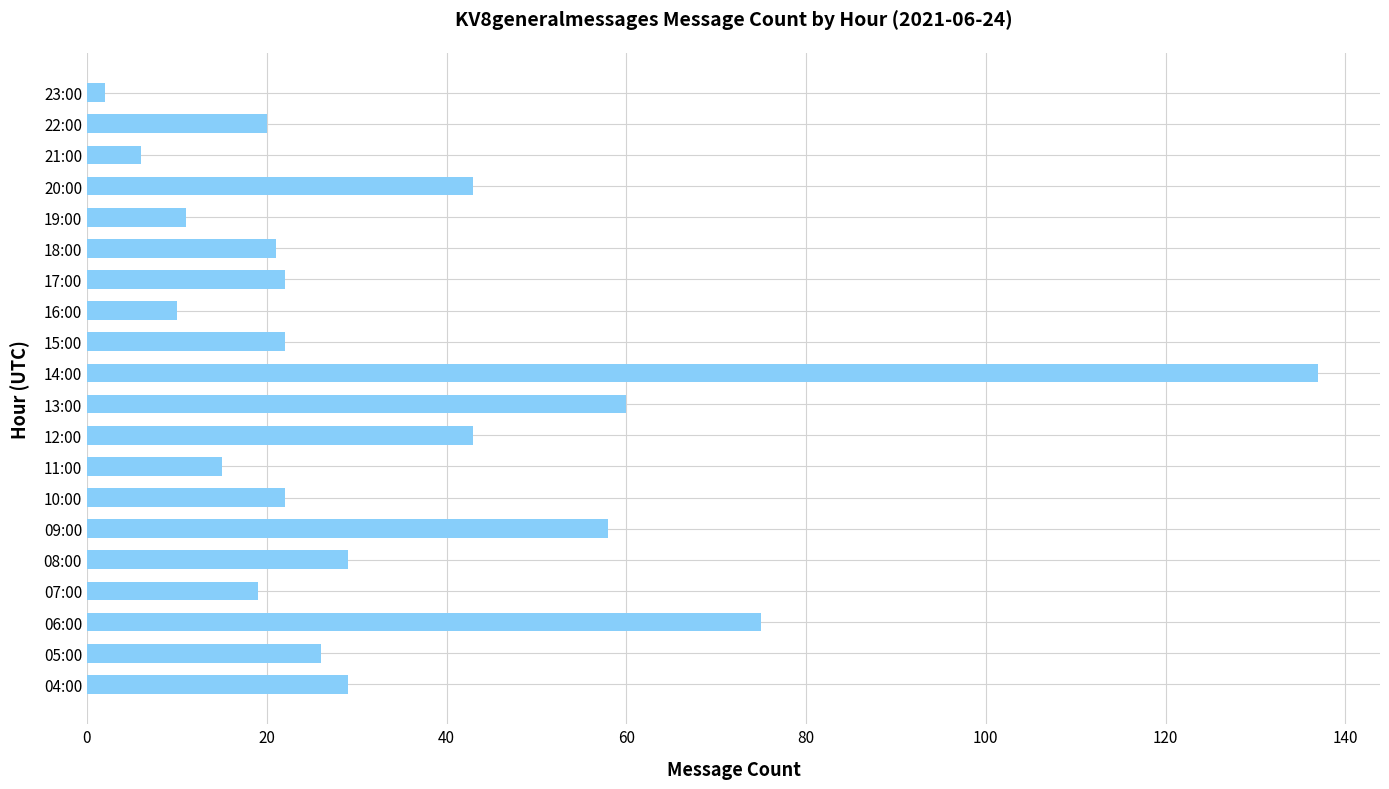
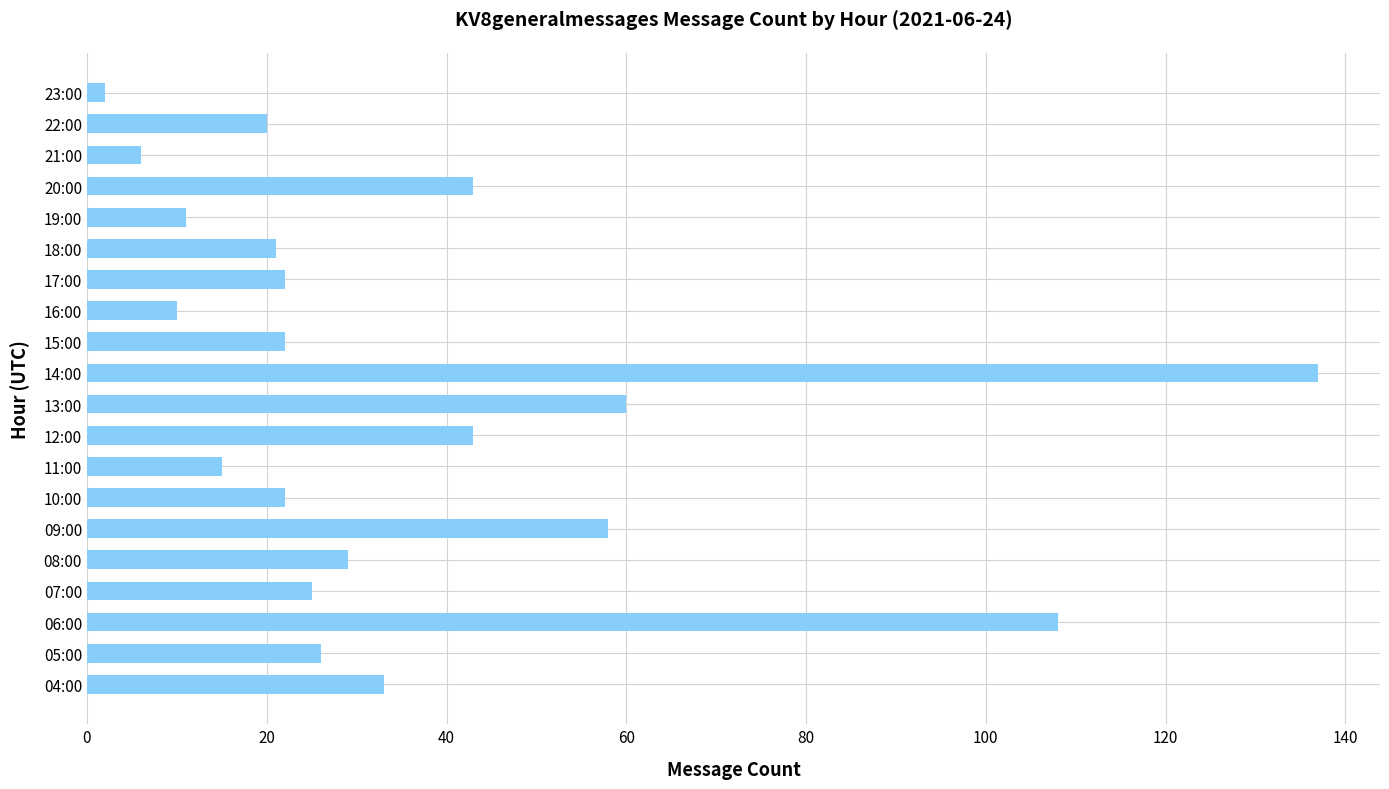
07:00: 19 -> 25
06:00: 75 -> 108
04:00: 29 -> 33
